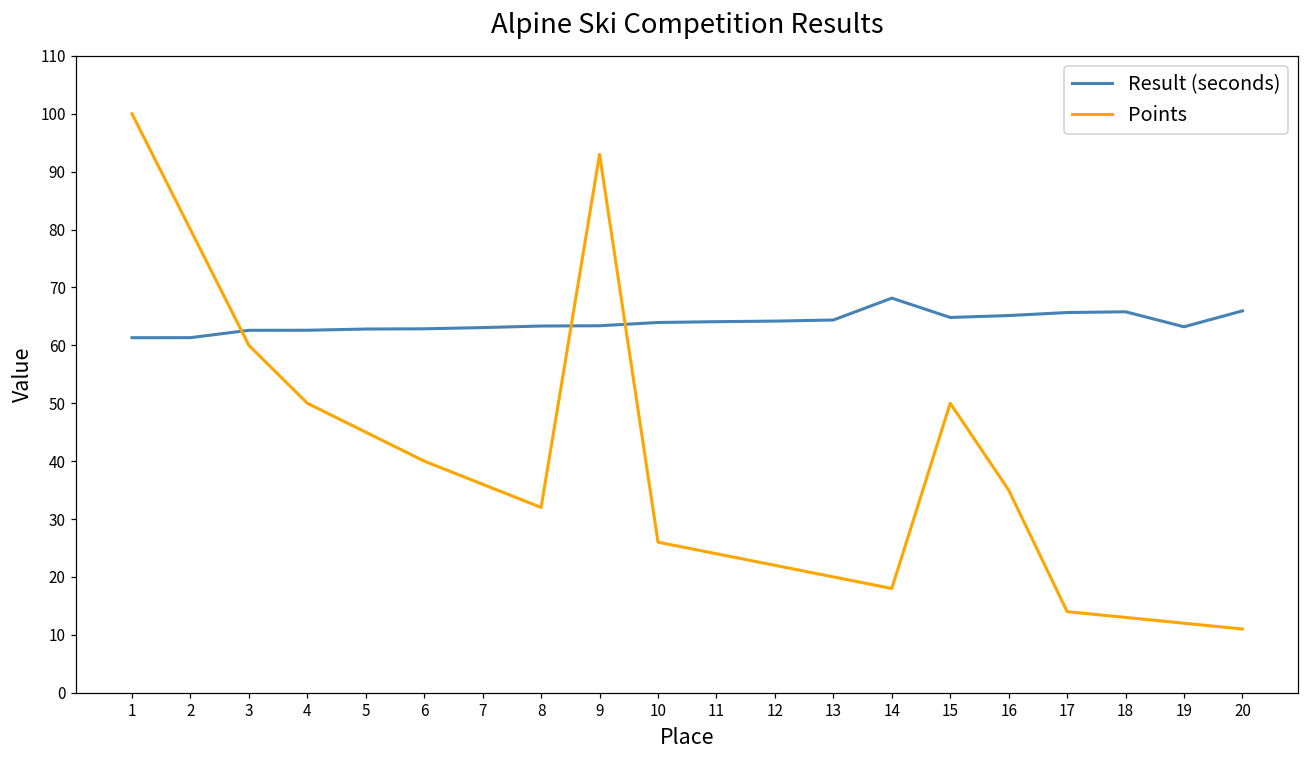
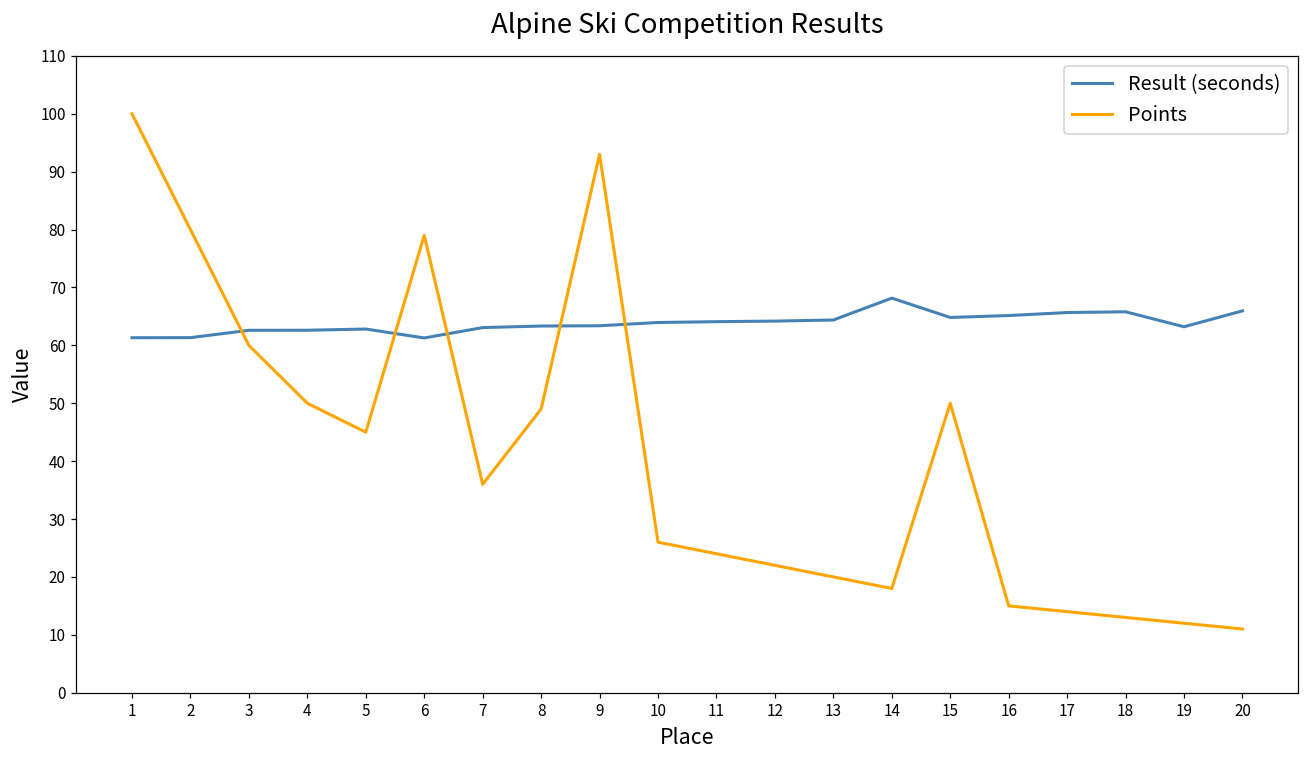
Result (seconds), 6: 63 -> 61
Points, 6: 40 -> 79
Points, 8: 32 -> 49
Points, 16: 35 -> 15
